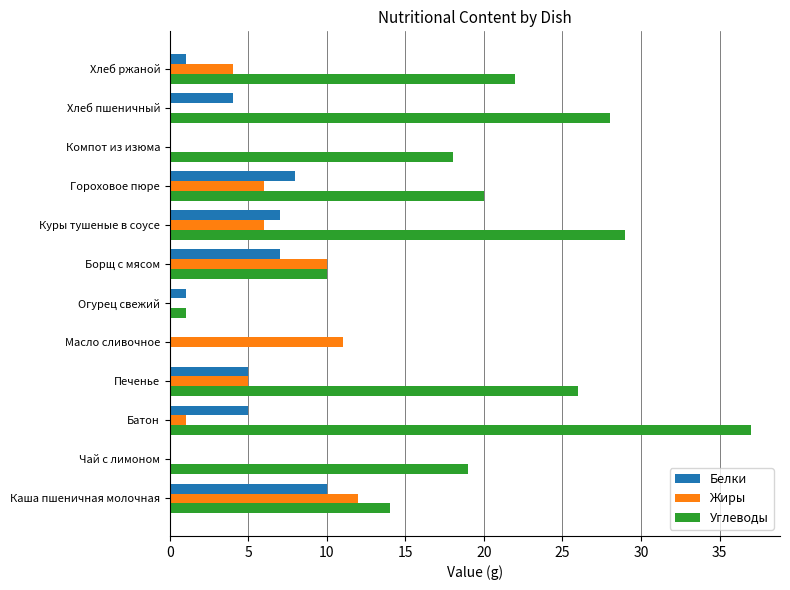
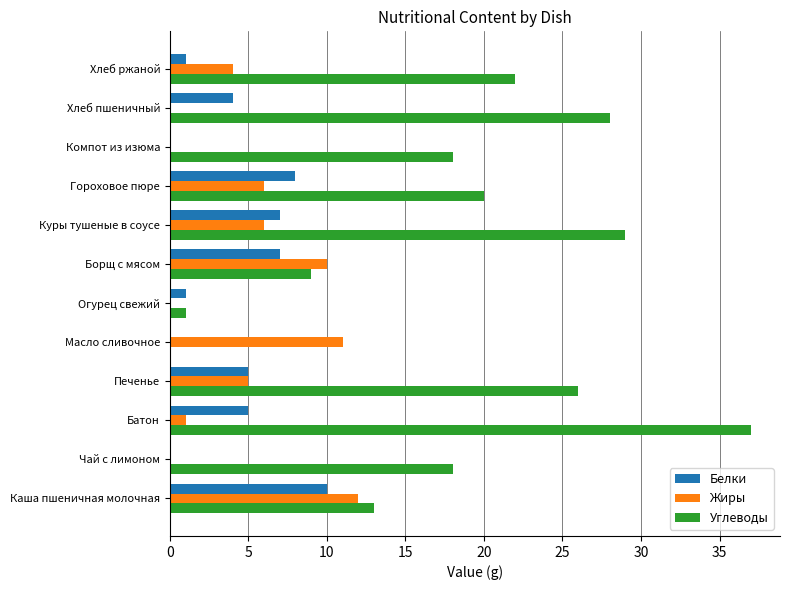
Углеводы, Борщ с мясом: 10 -> 9
Углеводы, Чай с лимоном: 19 -> 18
Углеводы, Каша пшеничная молочная: 14 -> 13
